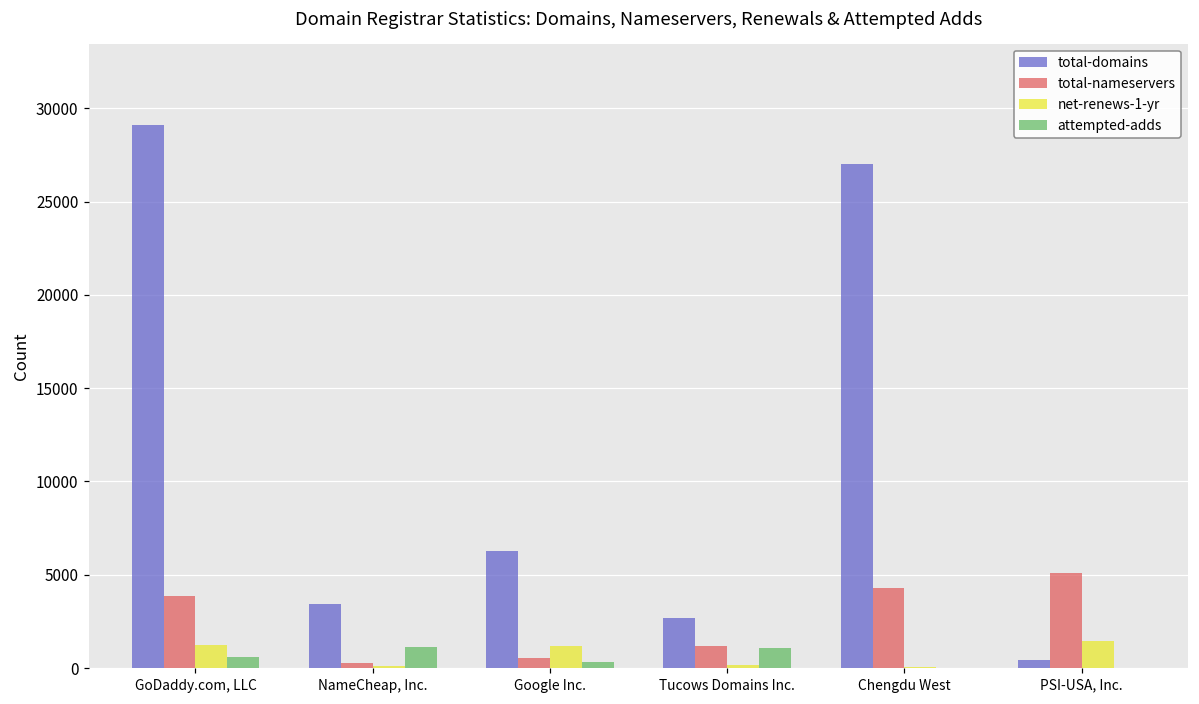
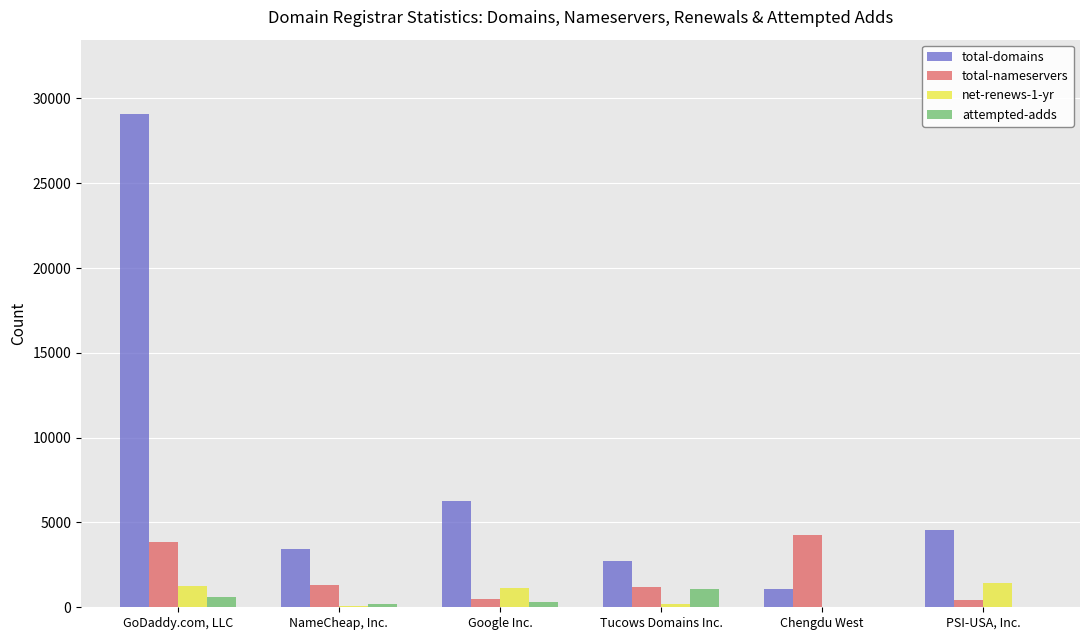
total-nameservers, NameCheap, Inc.: 300 -> 1300
attempted-adds, NameCheap, Inc.: 1100 -> 200
total-domains, Chengdu West: 27000 -> 1100
total-domains, PSI-USA, Inc.: 500 -> 4500
total-nameservers, PSI-USA, Inc.: 5100 -> 400
